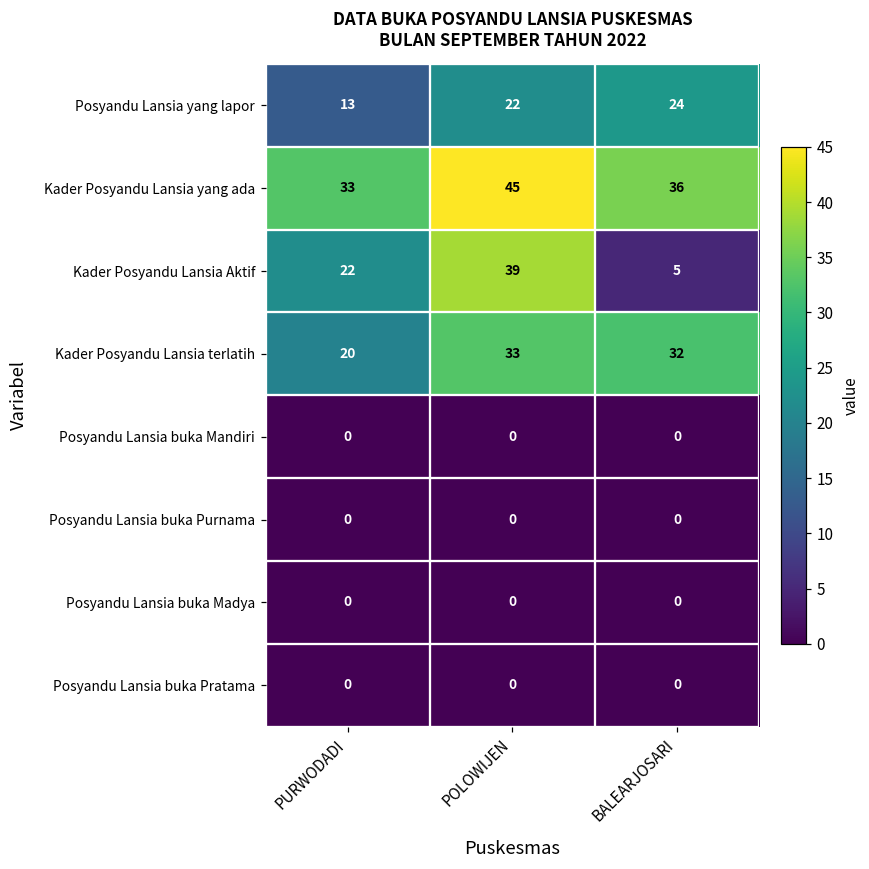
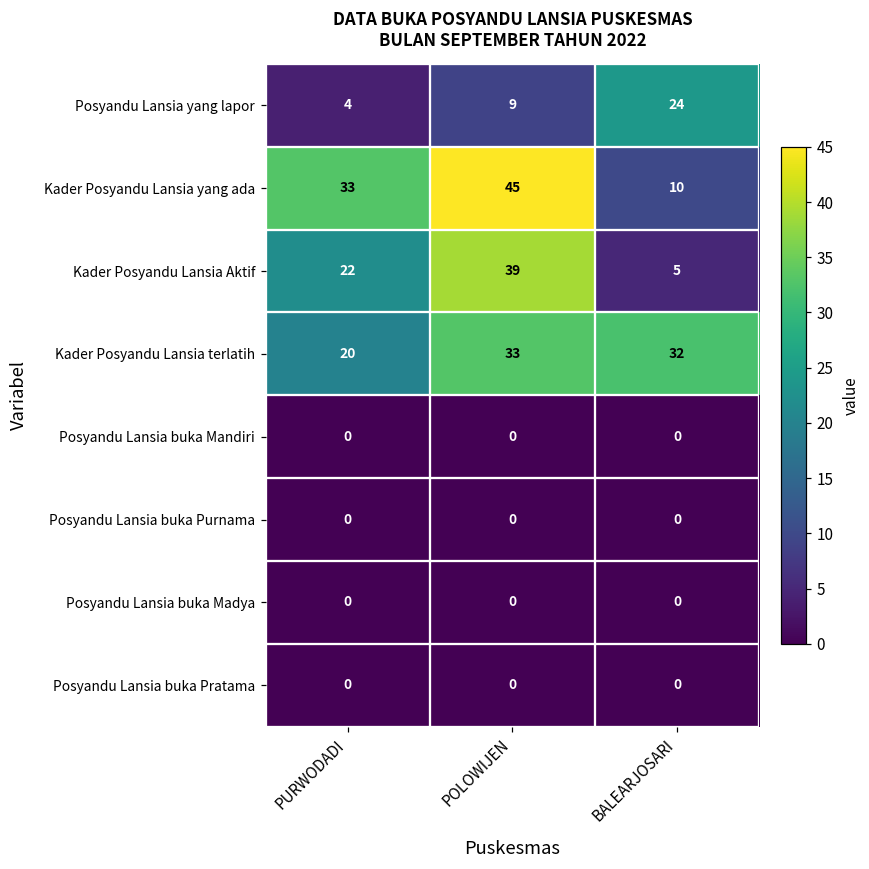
Posyandu Lansia yang lapor, PURWODADI: 13 -> 4
Posyandu Lansia yang lapor, POLOWIJEN: 22 -> 9
Kader Posyandu Lansia yang ada, BALEARJOSARI: 36 -> 10
